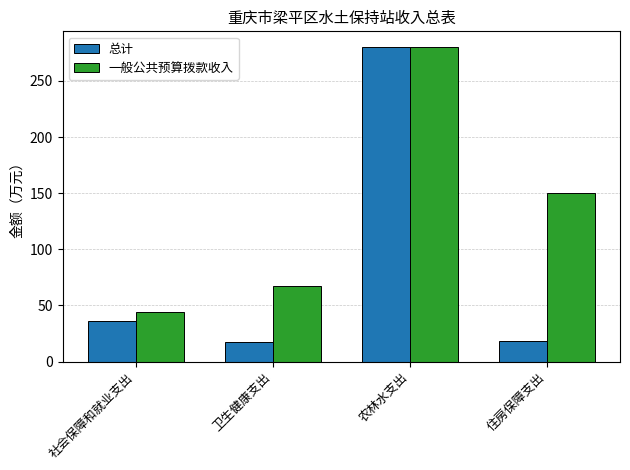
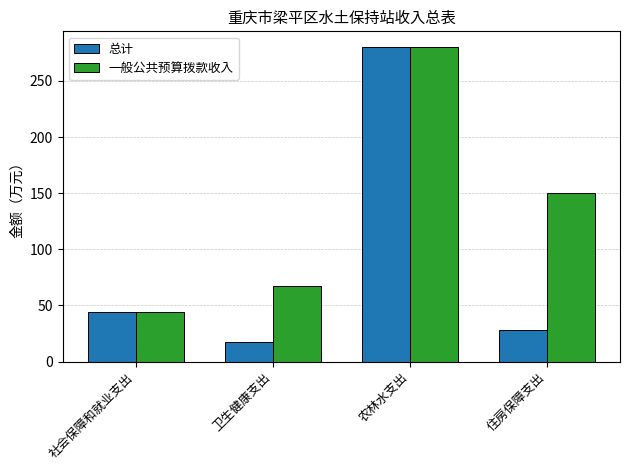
总计, 社会保障和就业支出: 36 -> 44
总计, 住房保障支出: 18 -> 28
